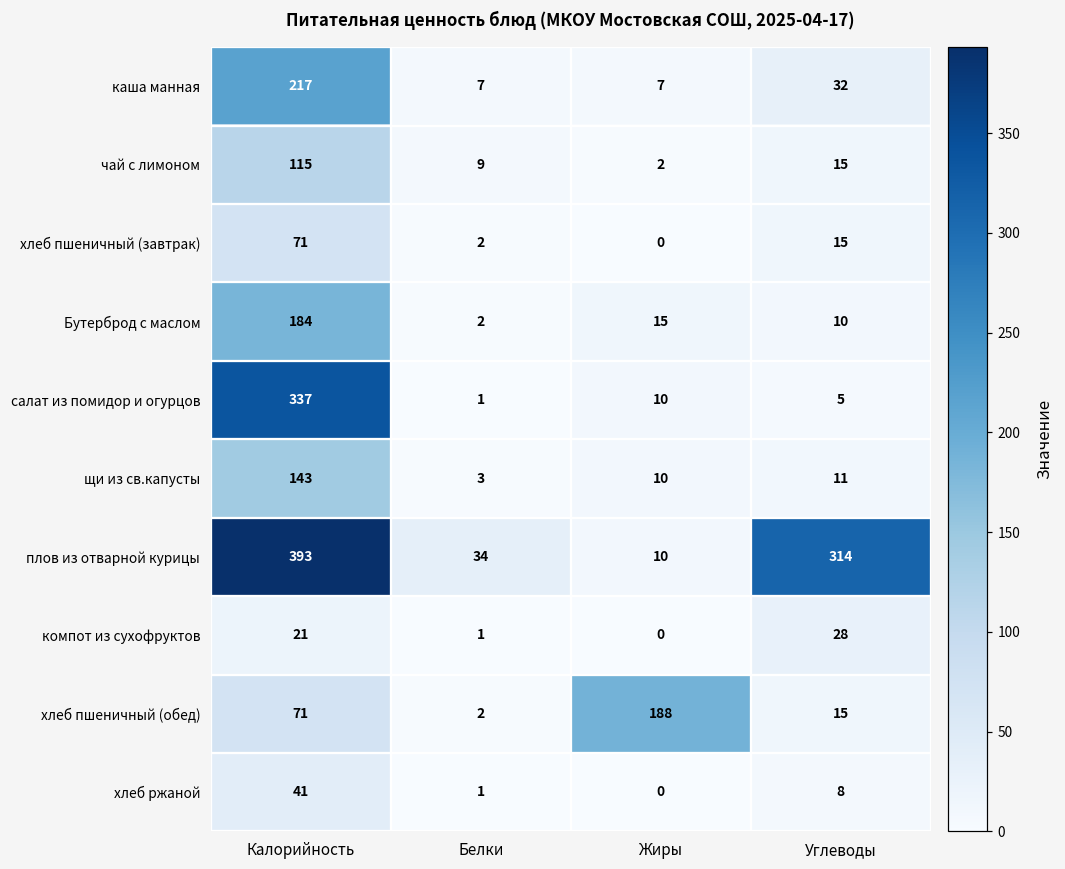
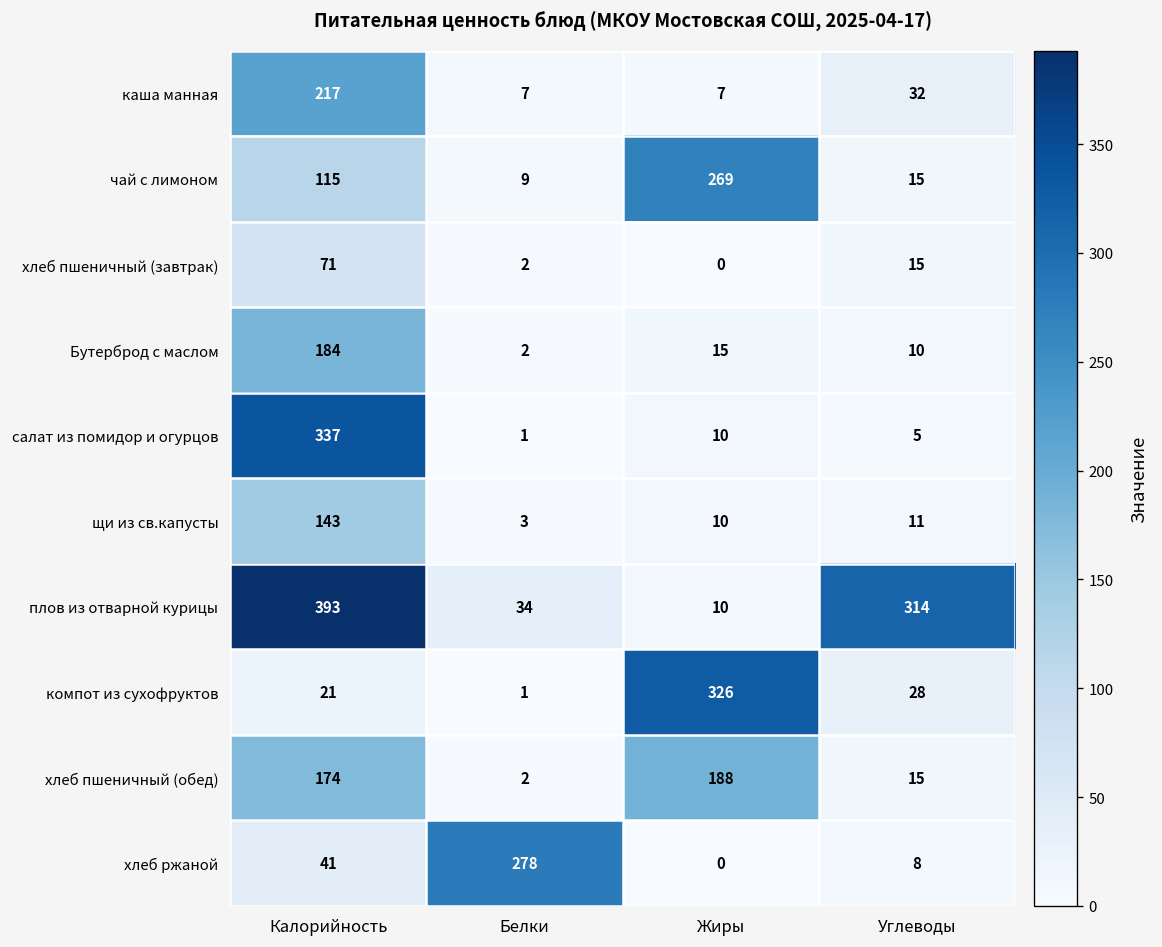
чай с лимоном, Жиры: 2 -> 269
компот из сухофруктов, Жиры: 0 -> 326
хлеб пшеничный (обед), Калорийность: 71 -> 174
хлеб ржаной, Белки: 1 -> 278
